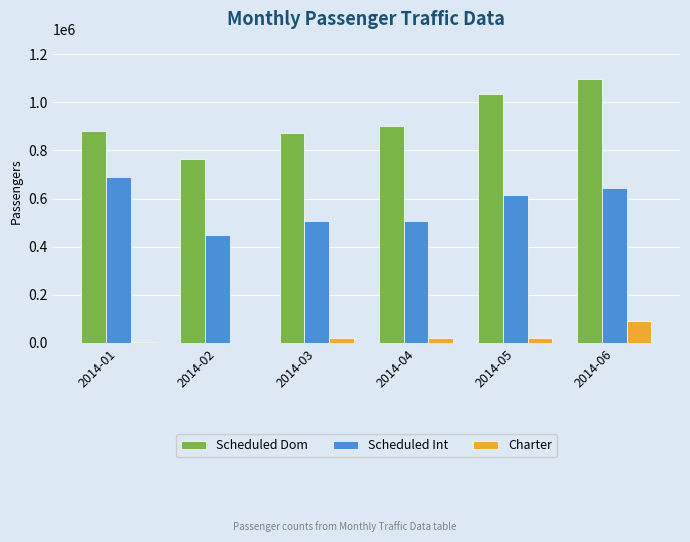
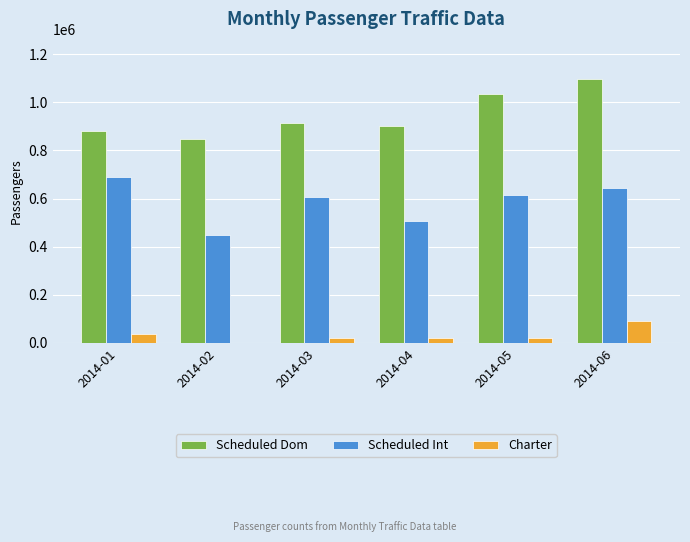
Charter, 2014-01: 0 -> 40000
Scheduled Dom, 2014-02: 760000 -> 850000
Scheduled Dom, 2014-03: 870000 -> 910000
Scheduled Int, 2014-03: 510000 -> 610000
